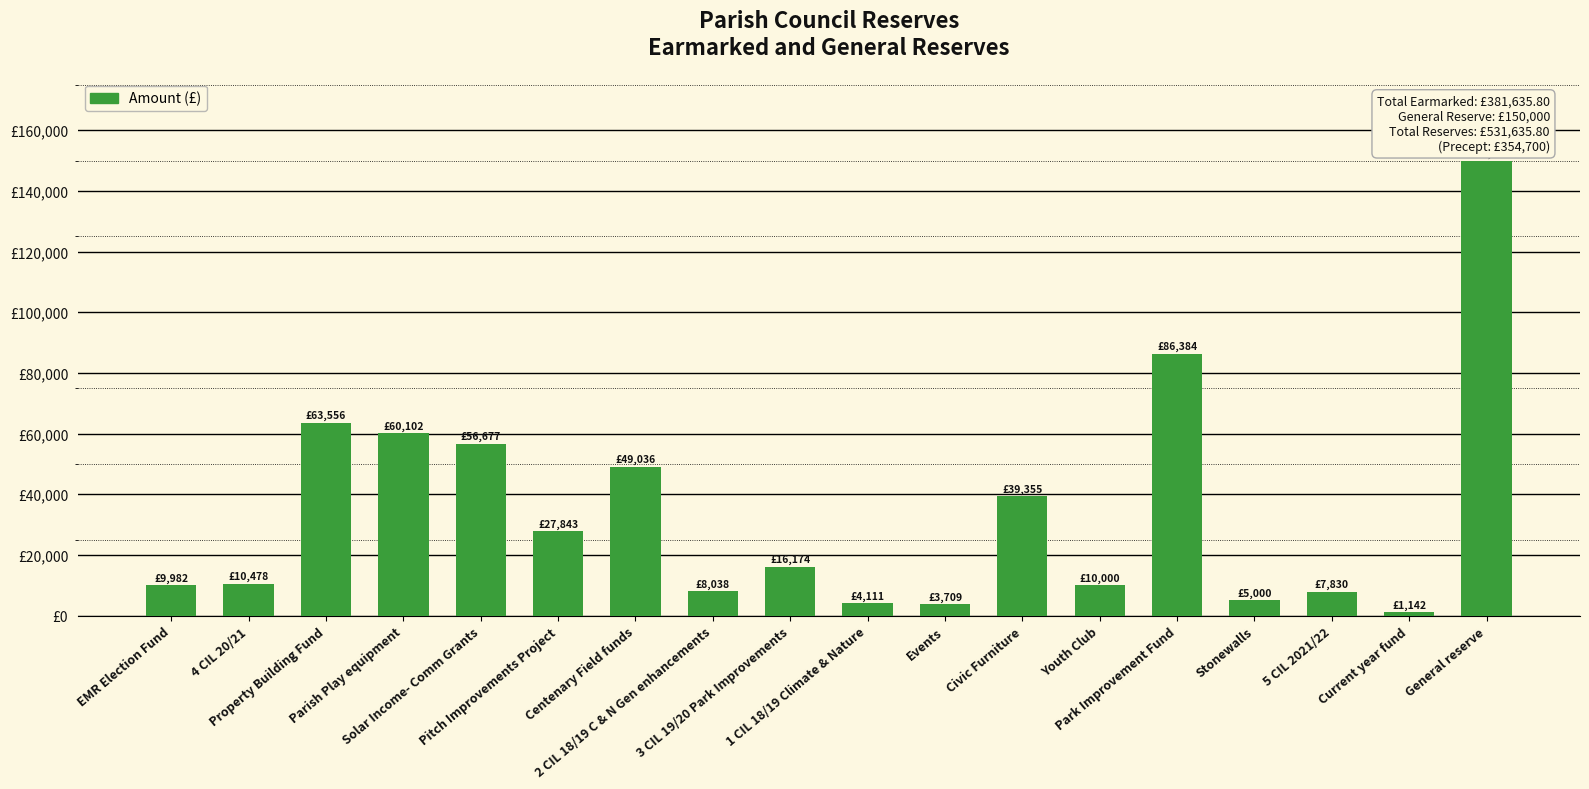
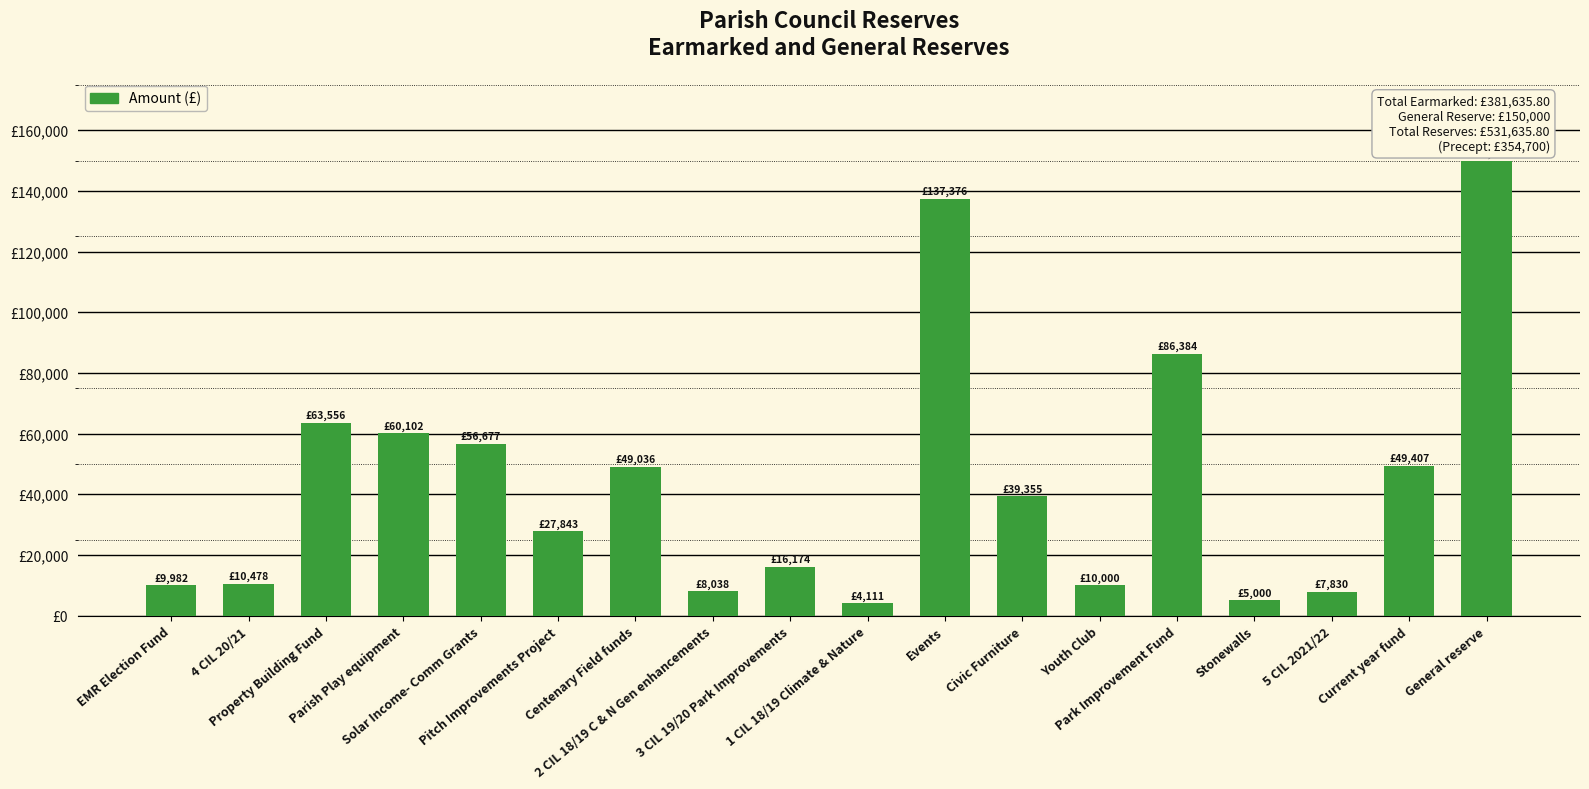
Events: £3,709 -> £137,376
Current year fund: £1,142 -> £49,407
